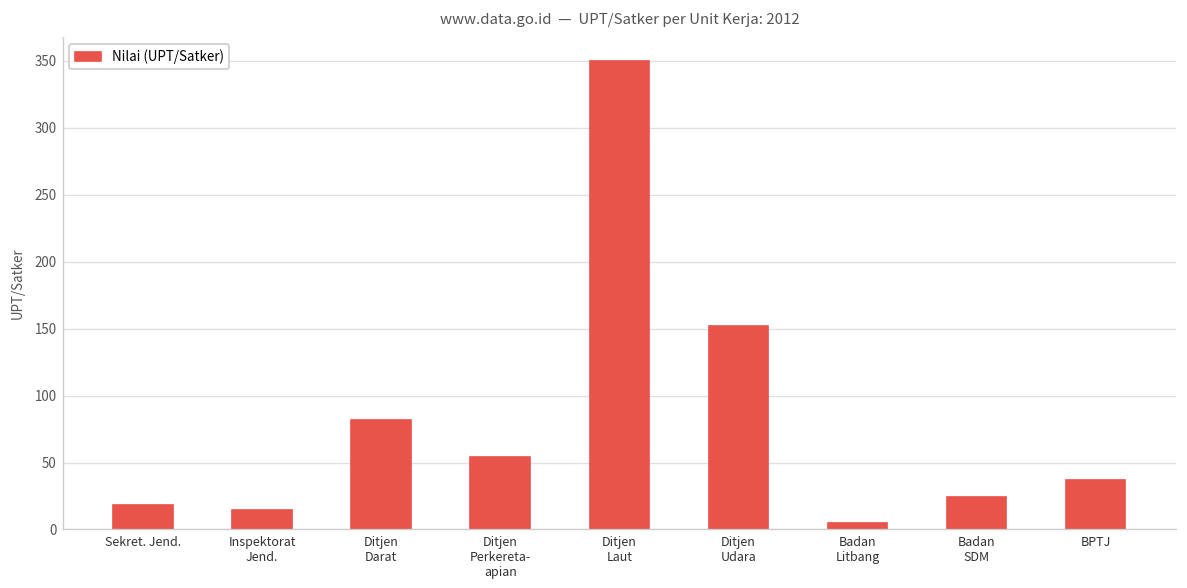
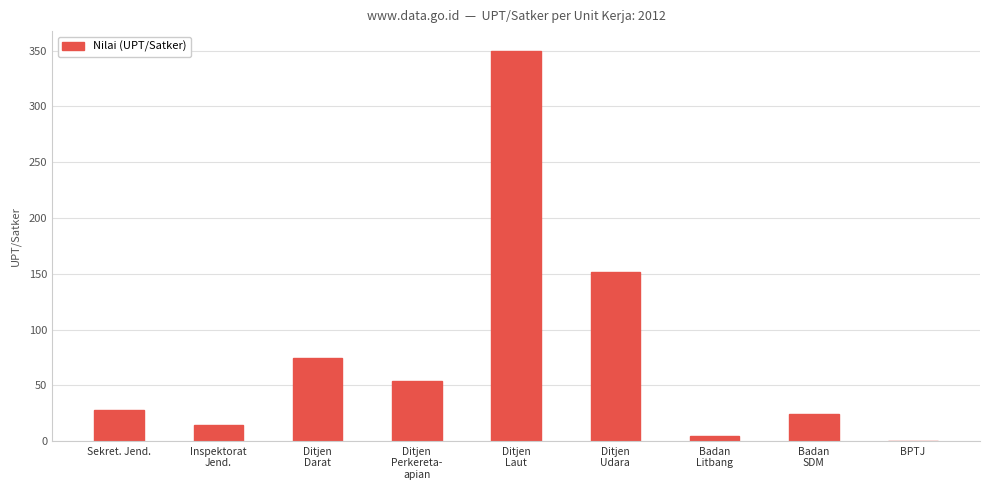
Sekret. Jend.: 18 -> 28
Ditjen Darat: 82 -> 75
BPTJ: 37 -> 0
